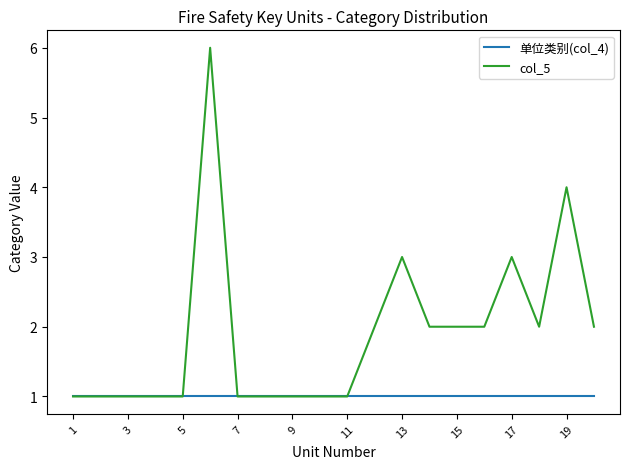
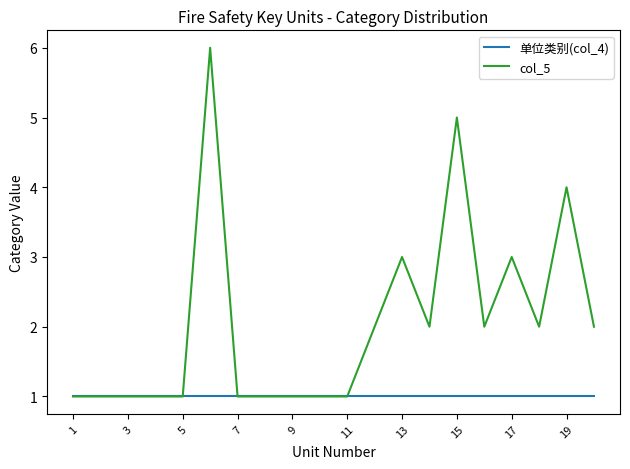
col_5, 15: 2 -> 5
